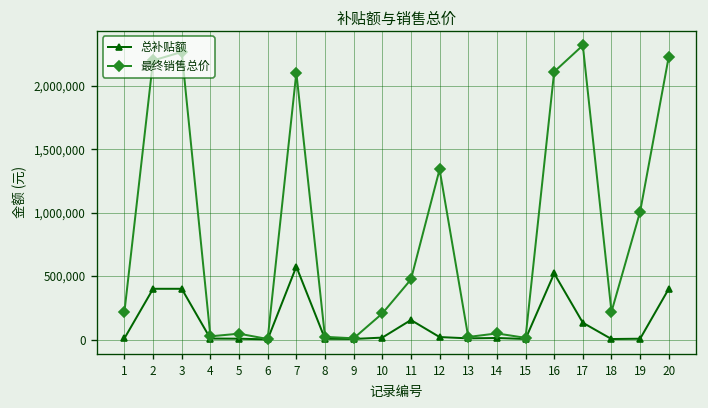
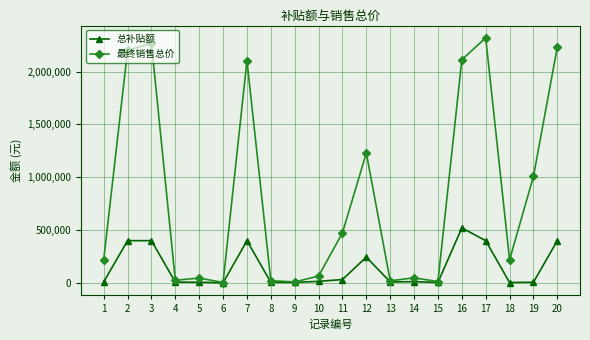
总补贴额, 7: 580,000 -> 400,000
最终销售总价, 10: 210,000 -> 70,000
总补贴额, 11: 150,000 -> 30,000
总补贴额, 12: 20,000 -> 240,000
最终销售总价, 12: 1,340,000 -> 1,230,000
总补贴额, 17: 130,000 -> 400,000
